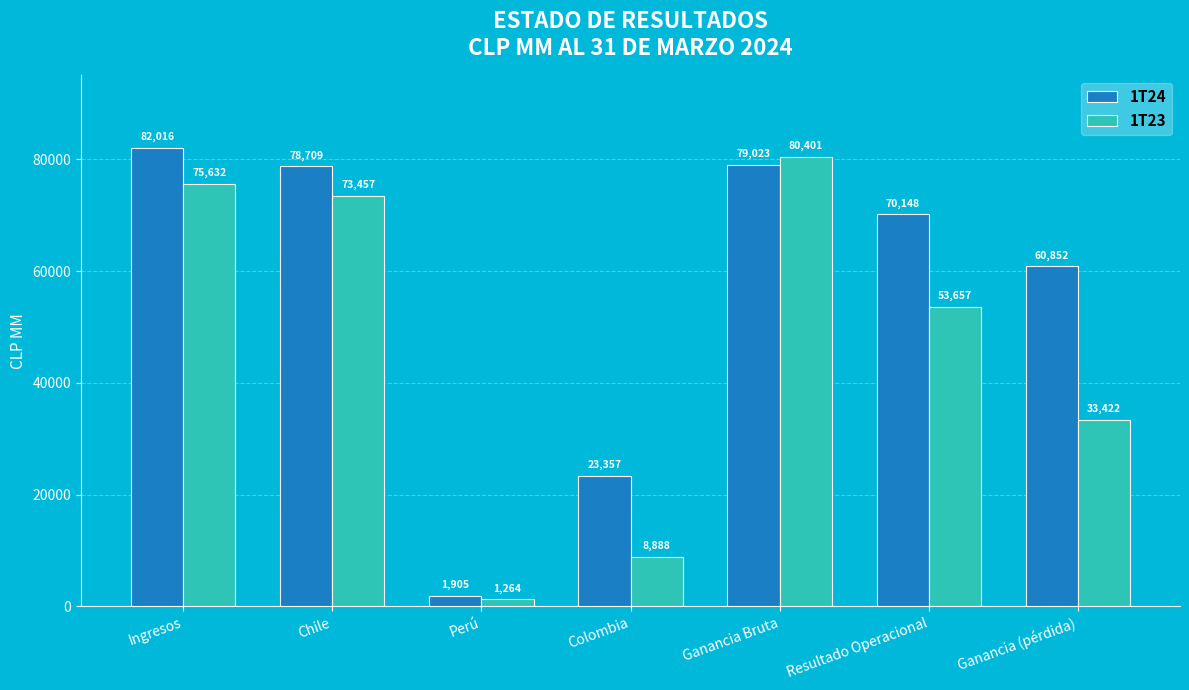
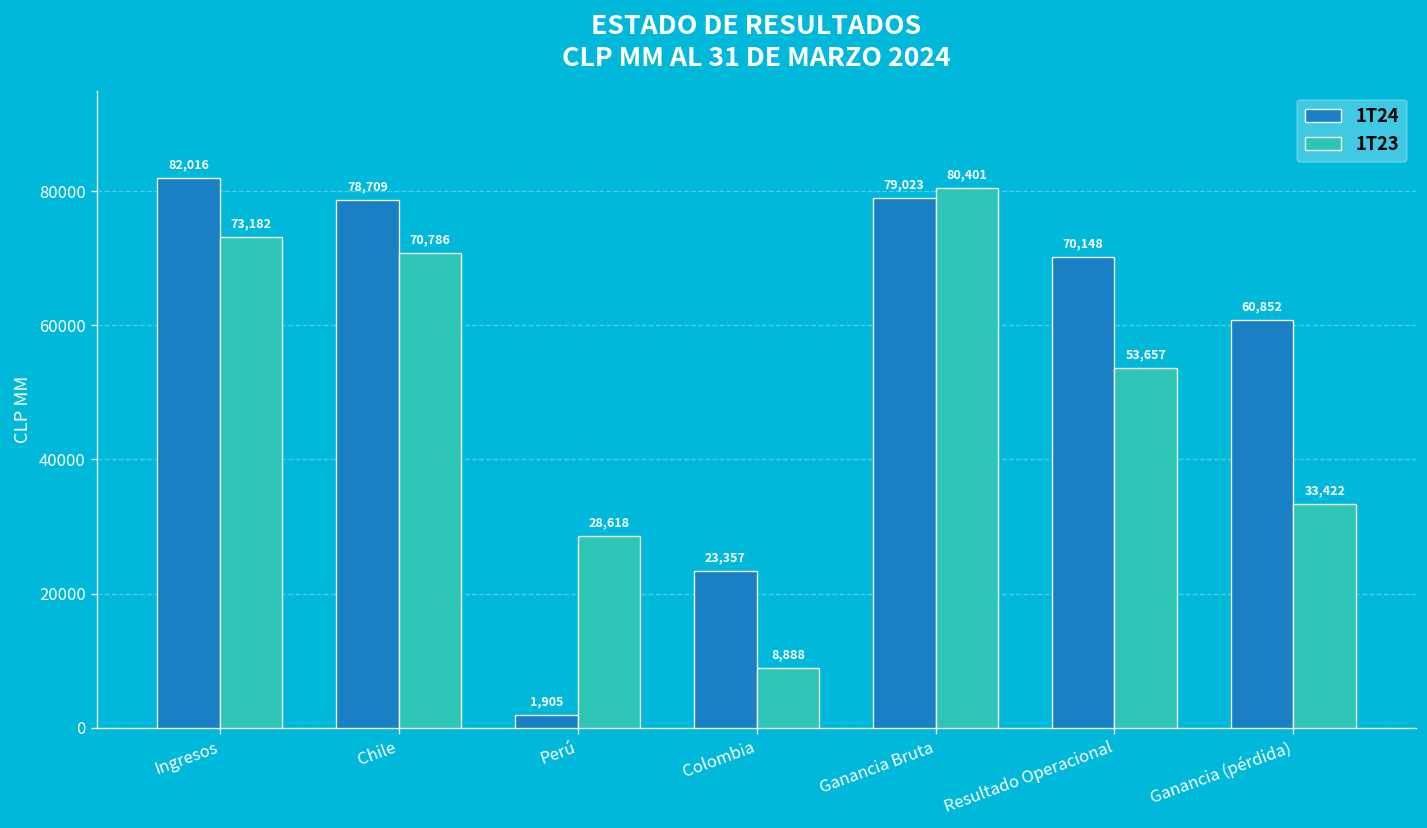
1T23, Ingresos: 75,632 -> 73,182
1T23, Chile: 73,457 -> 70,786
1T23, Perú: 1,264 -> 28,618
